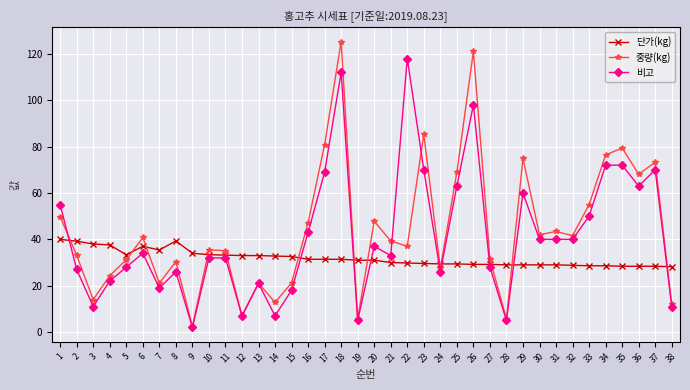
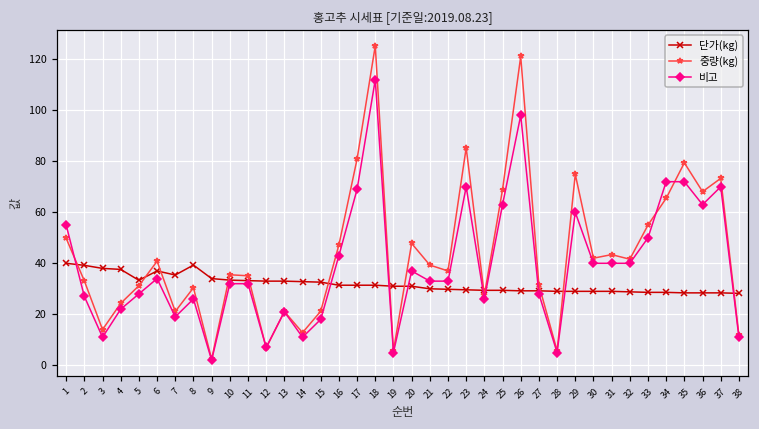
비고, 14: 7 -> 11
비고, 22: 118 -> 33
중량(kg), 34: 76 -> 66
